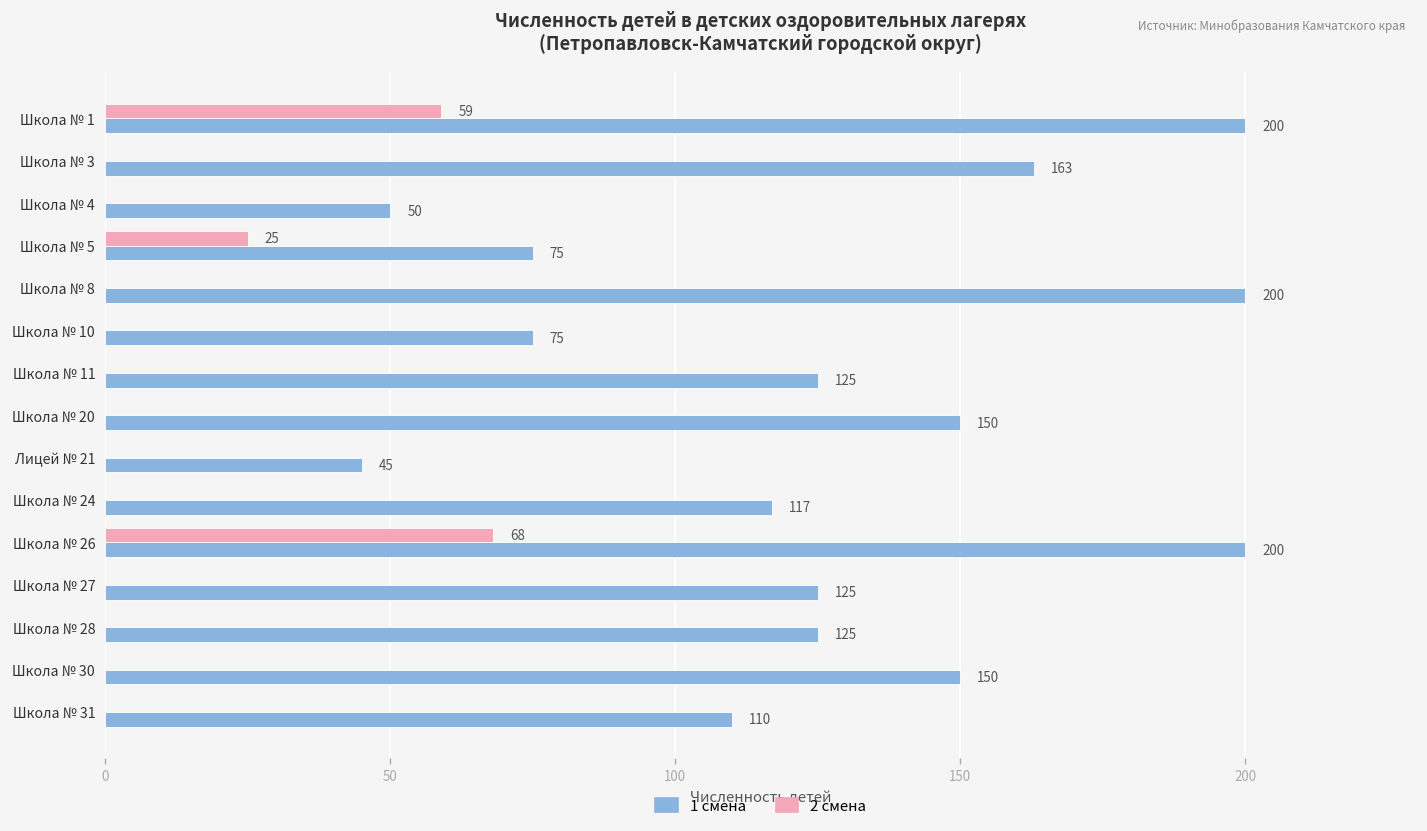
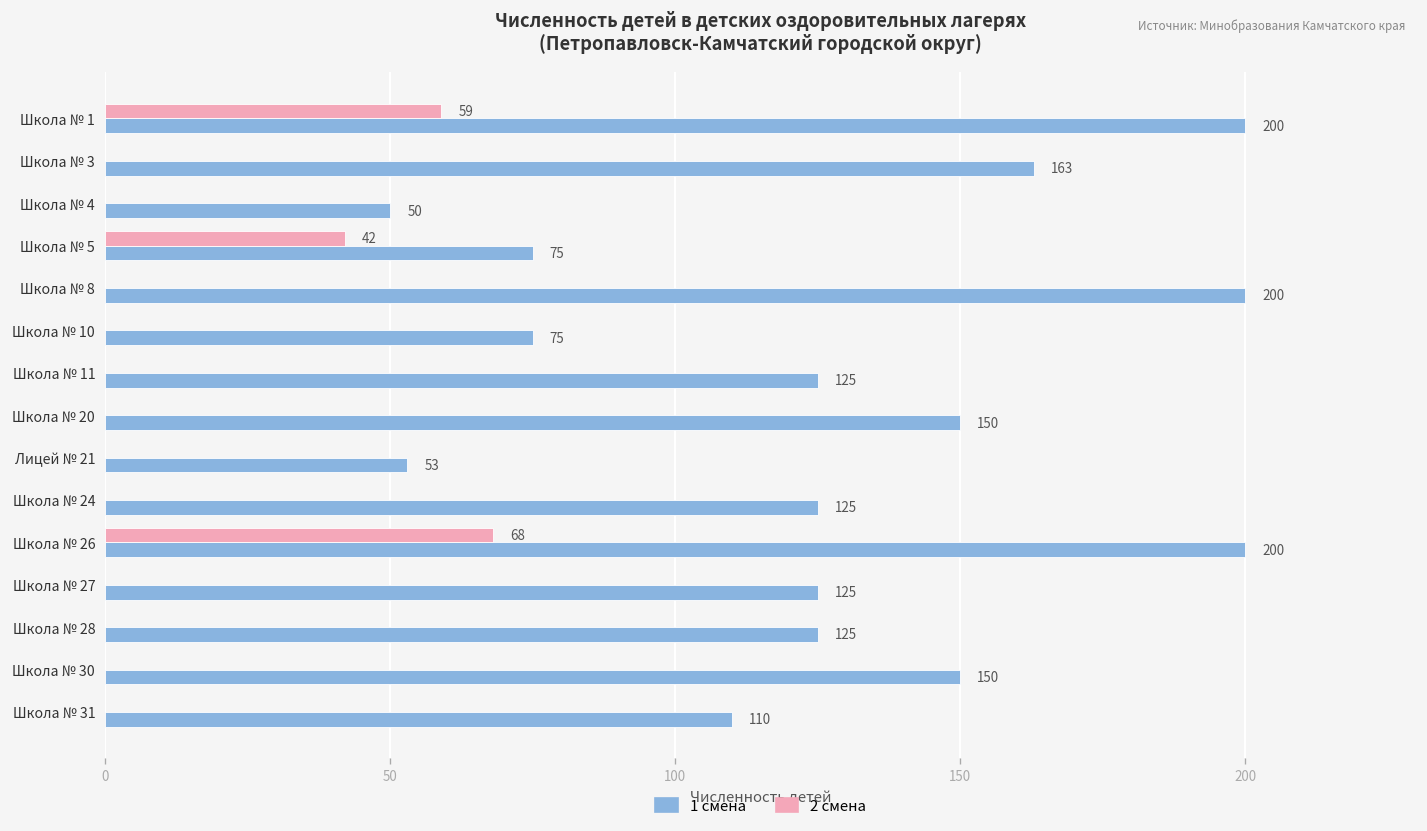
2 смена, Школа № 5: 25 -> 42
1 смена, Лицей № 21: 45 -> 53
1 смена, Школа № 24: 117 -> 125
